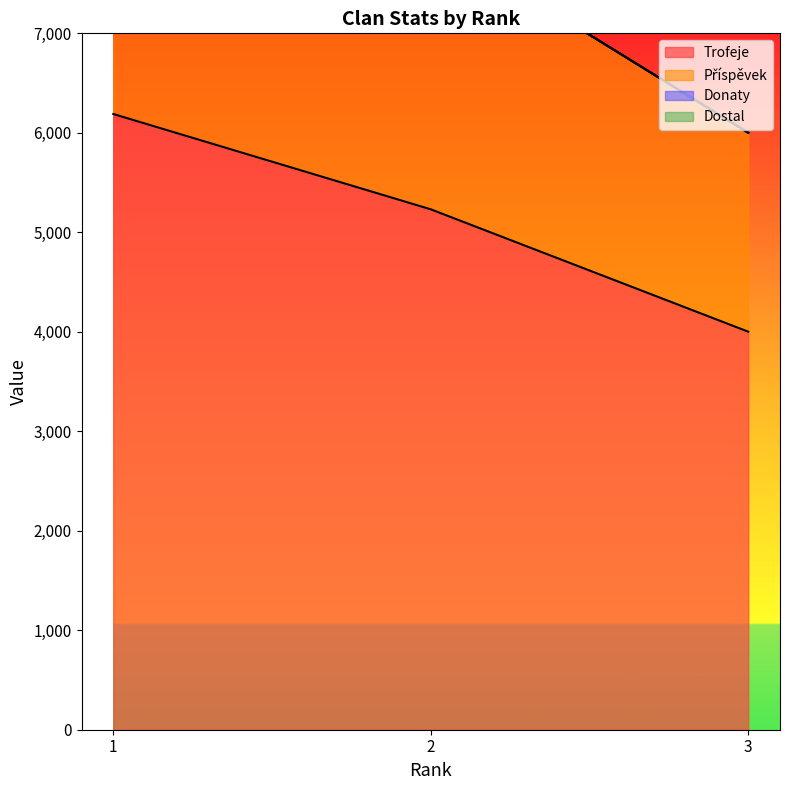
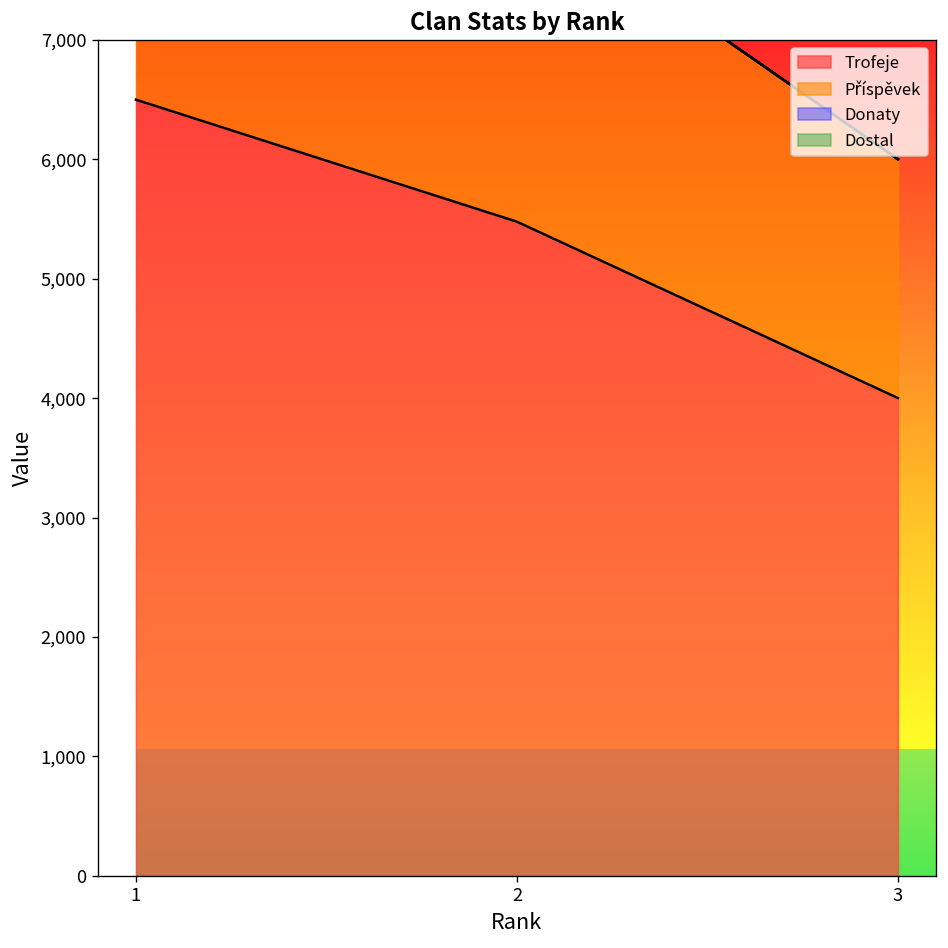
Trofeje, 1: 6,200 -> 6,500
Trofeje, 2: 5,200 -> 5,500
